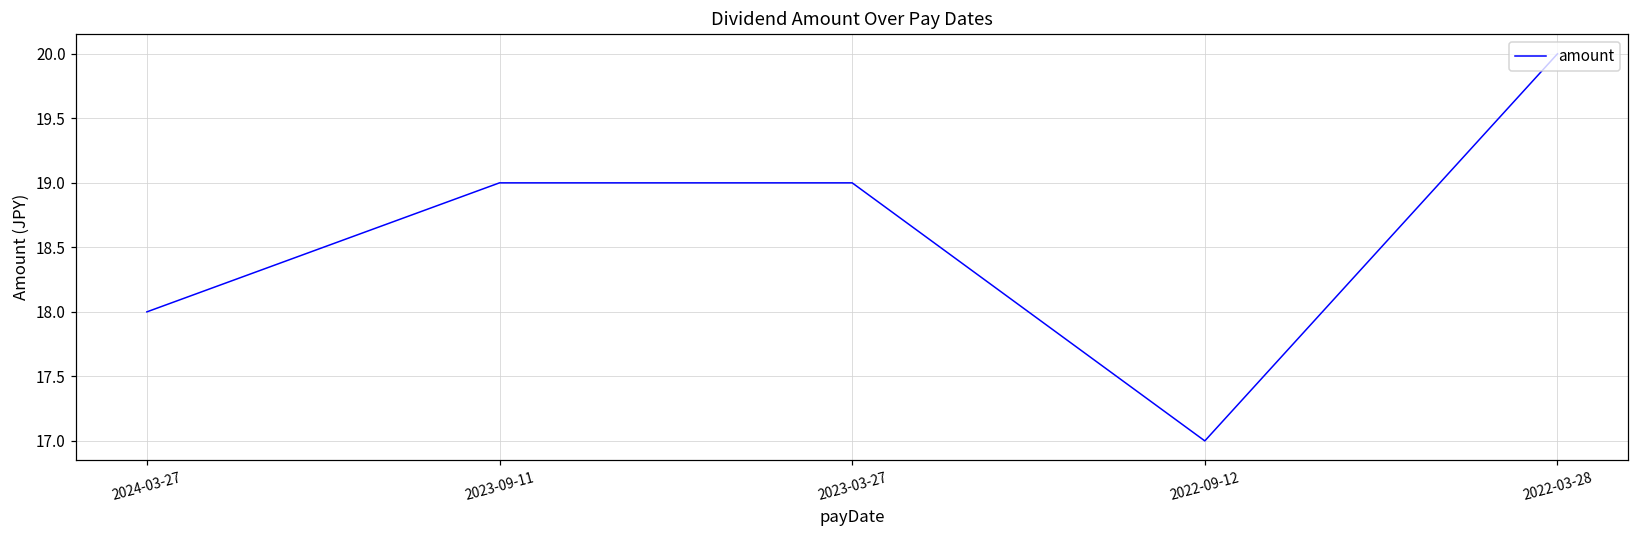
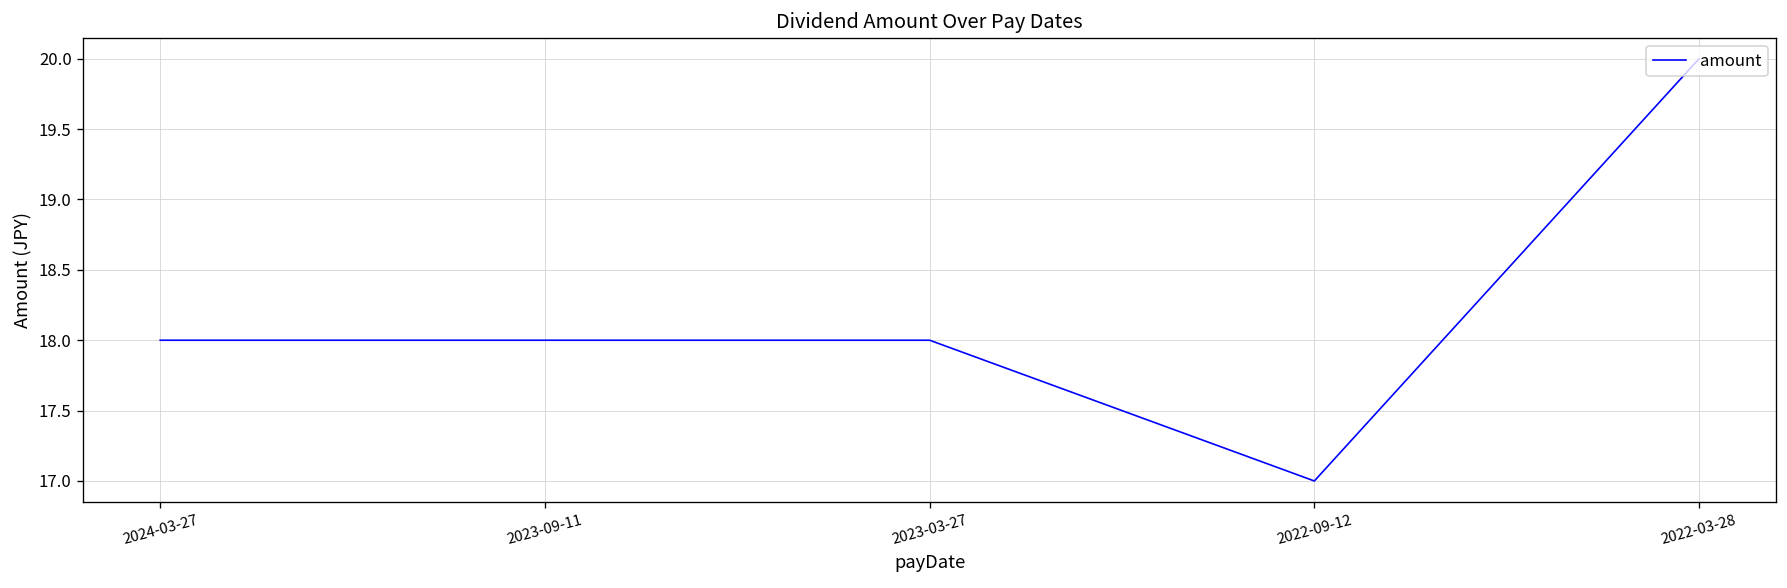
2023-09-11: 19 -> 18
2023-03-27: 19 -> 18
